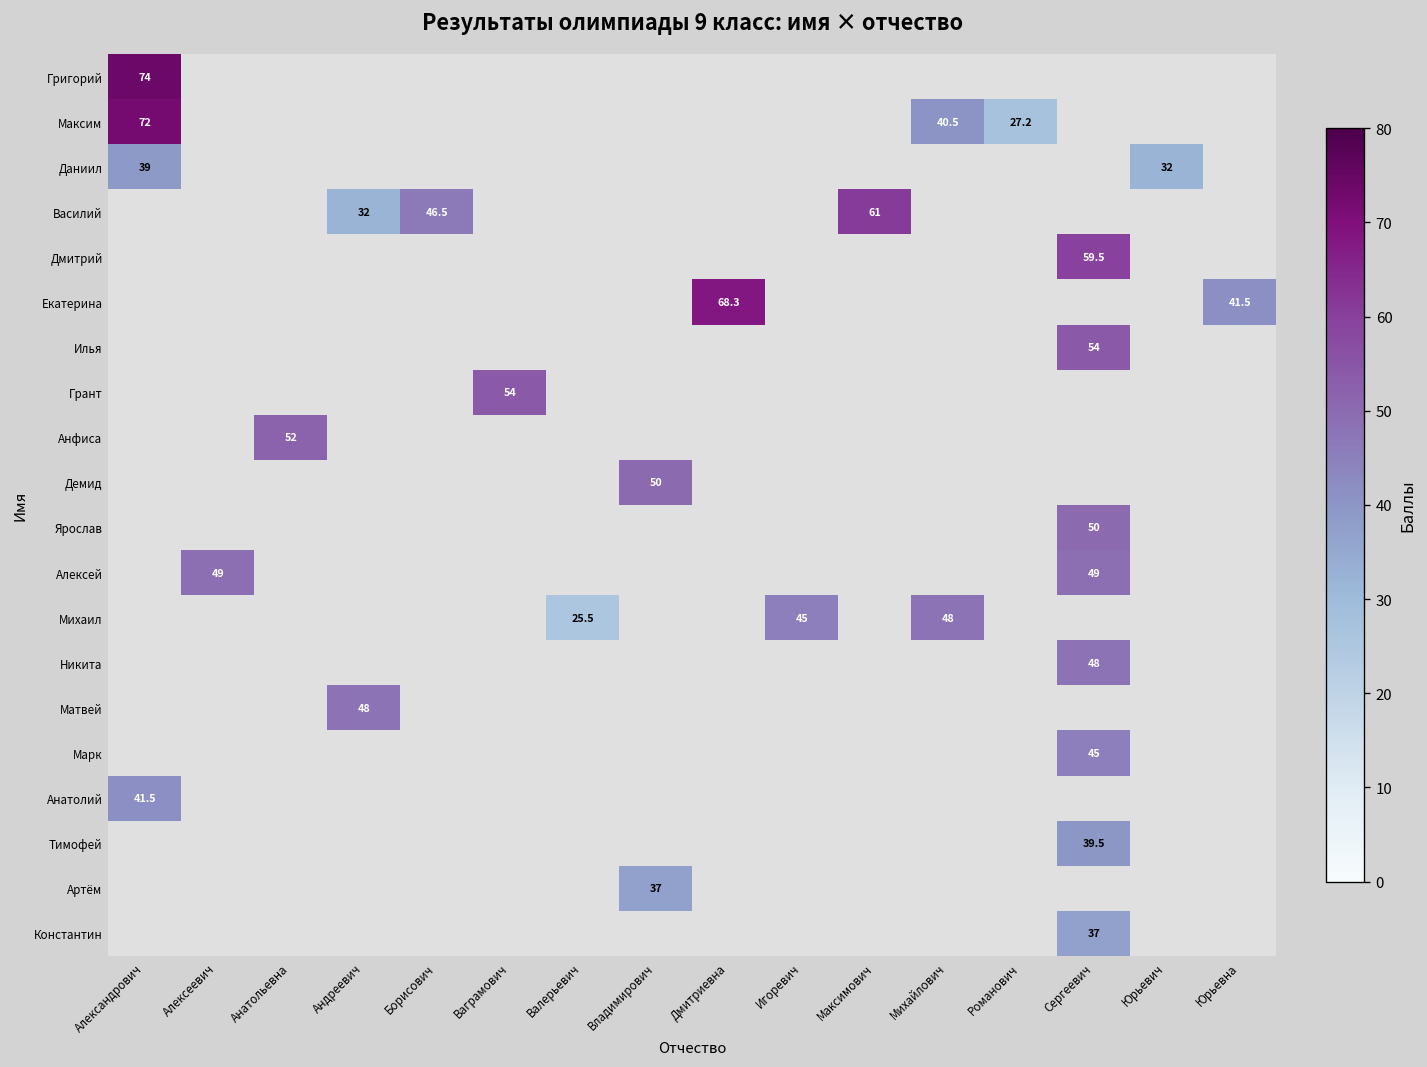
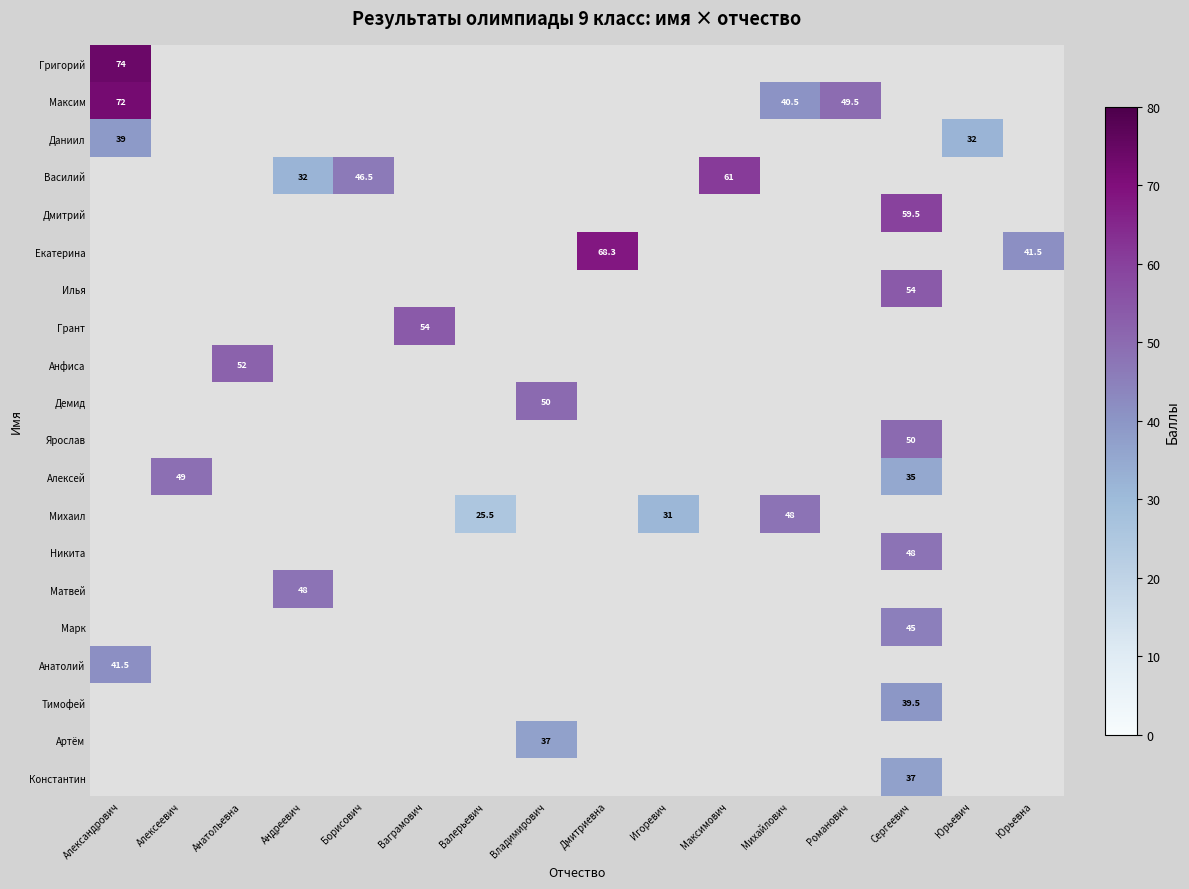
Максим, Романович: 27.2 -> 49.5
Алексей, Сергеевич: 49 -> 35
Михаил, Игоревич: 45 -> 31
